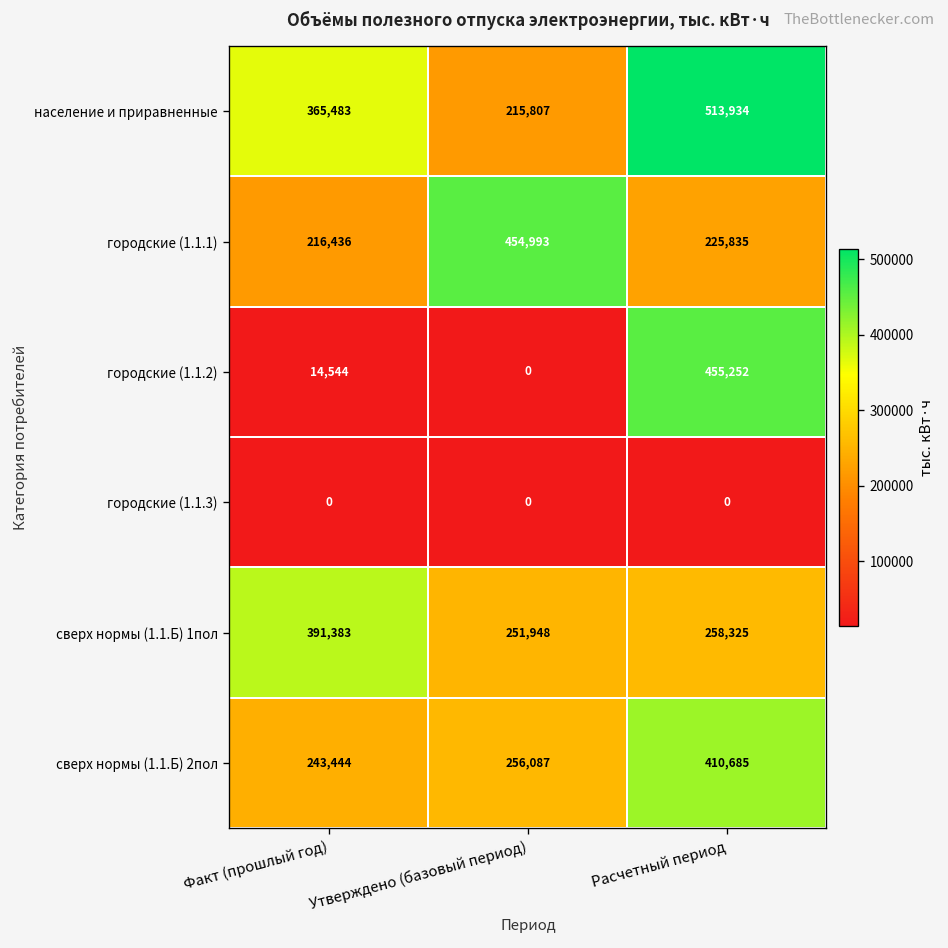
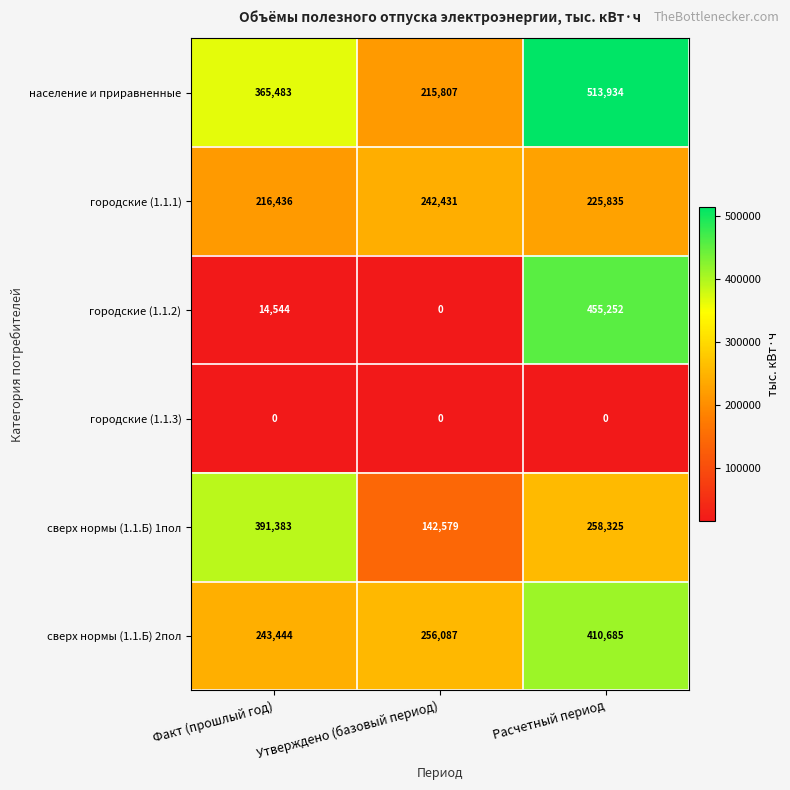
городские (1.1.1), Утверждено (базовый период): 454,993 -> 242,431
сверх нормы (1.1.Б) 1пол, Утверждено (базовый период): 251,948 -> 142,579
